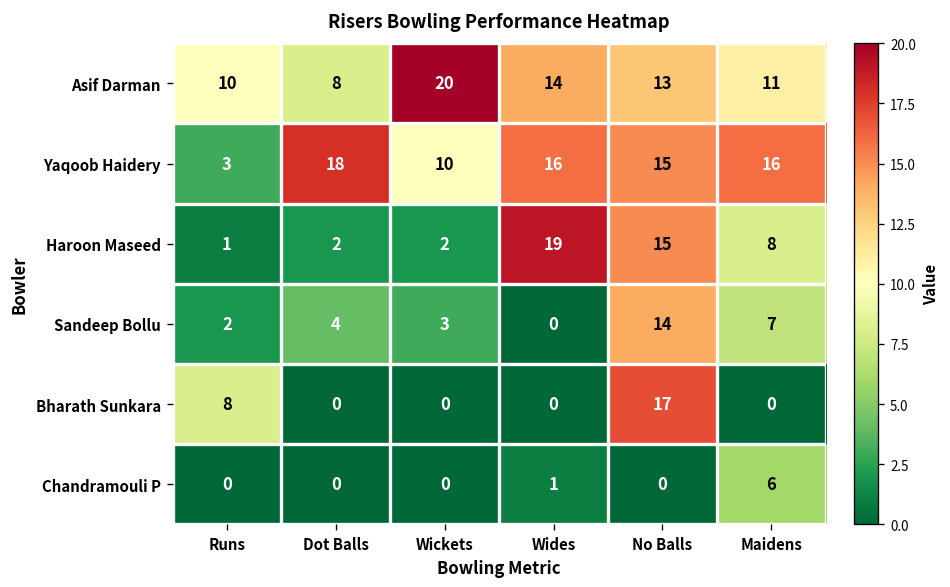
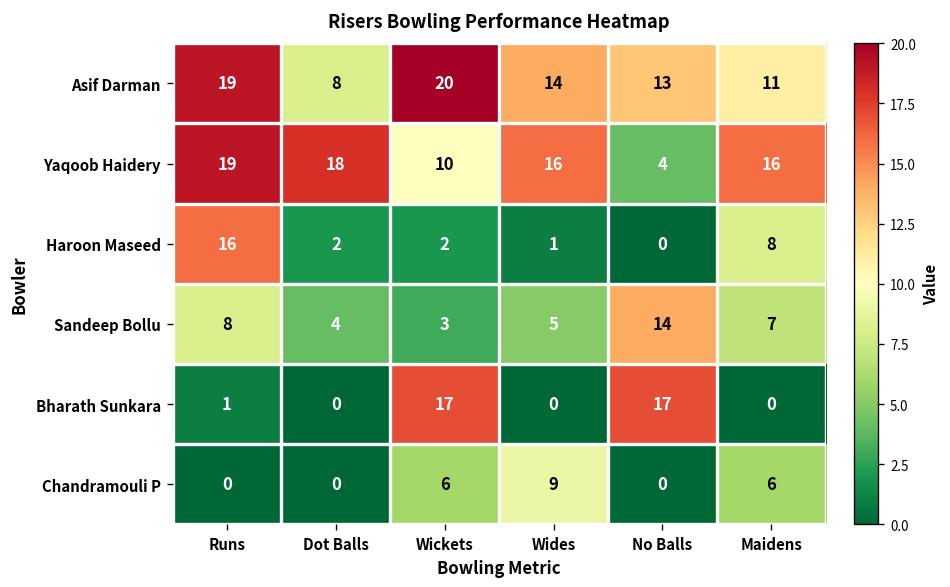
Asif Darman, Runs: 10 -> 19
Yaqoob Haidery, Runs: 3 -> 19
Yaqoob Haidery, No Balls: 15 -> 4
Haroon Maseed, Runs: 1 -> 16
Haroon Maseed, Wides: 19 -> 1
Haroon Maseed, No Balls: 15 -> 0
Sandeep Bollu, Runs: 2 -> 8
Sandeep Bollu, Wides: 0 -> 5
Bharath Sunkara, Runs: 8 -> 1
Bharath Sunkara, Wickets: 0 -> 17
Chandramouli P, Wickets: 0 -> 6
Chandramouli P, Wides: 1 -> 9
